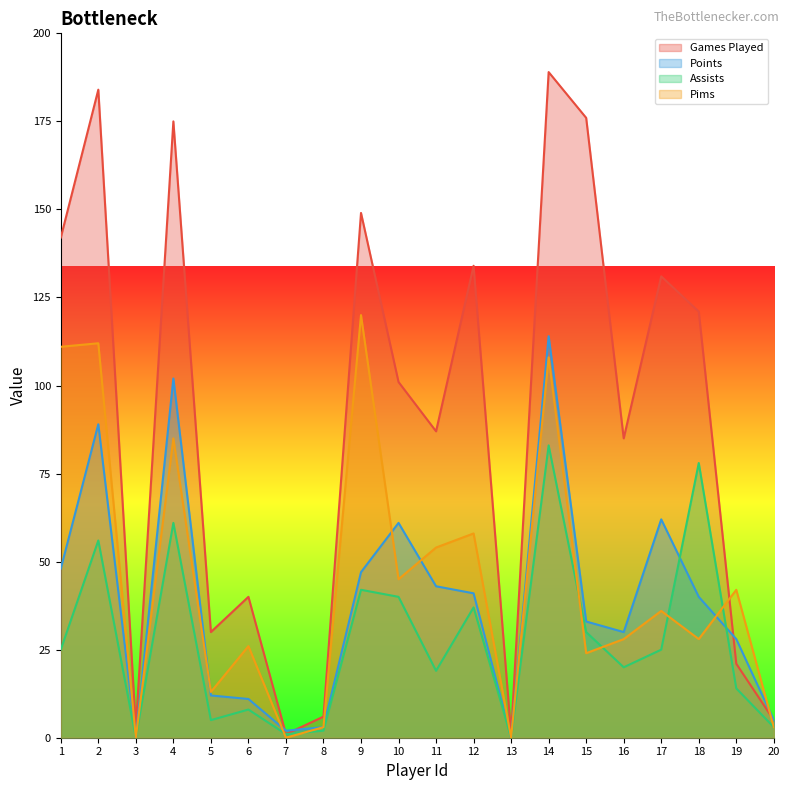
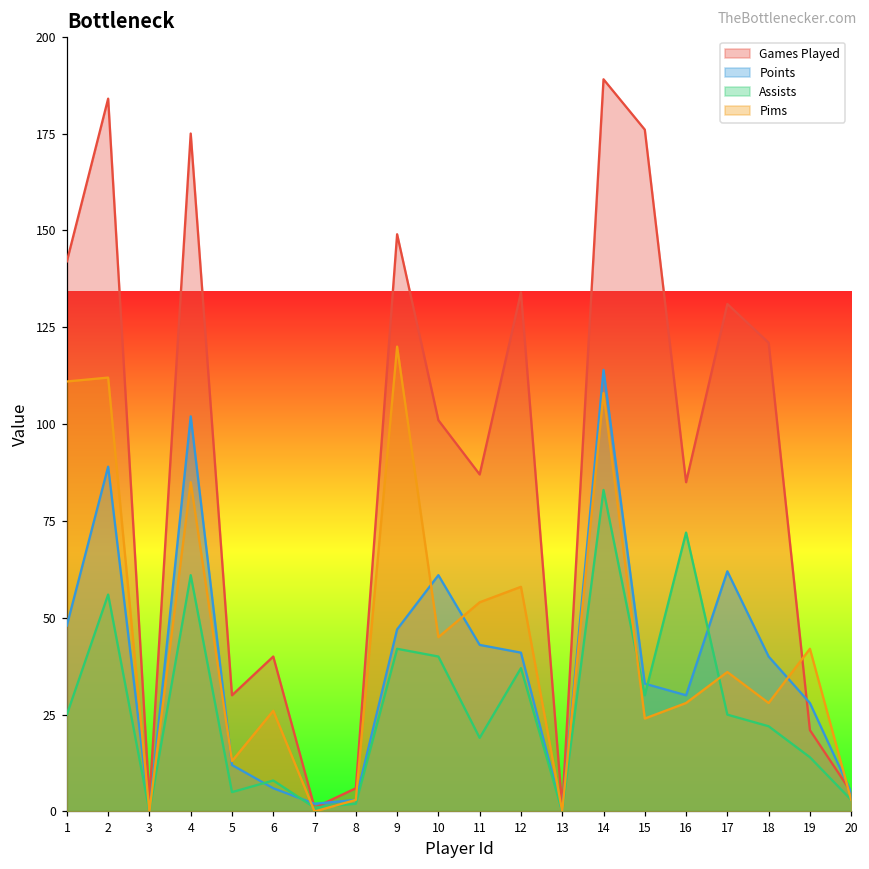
Points, 6: 11 -> 6
Assists, 16: 20 -> 72
Assists, 18: 78 -> 22
